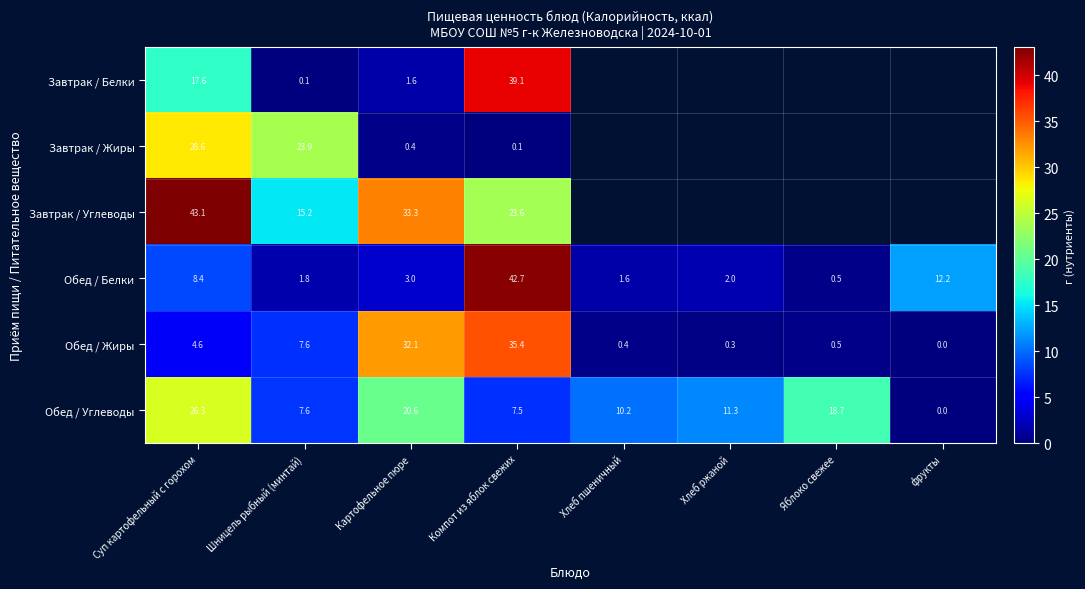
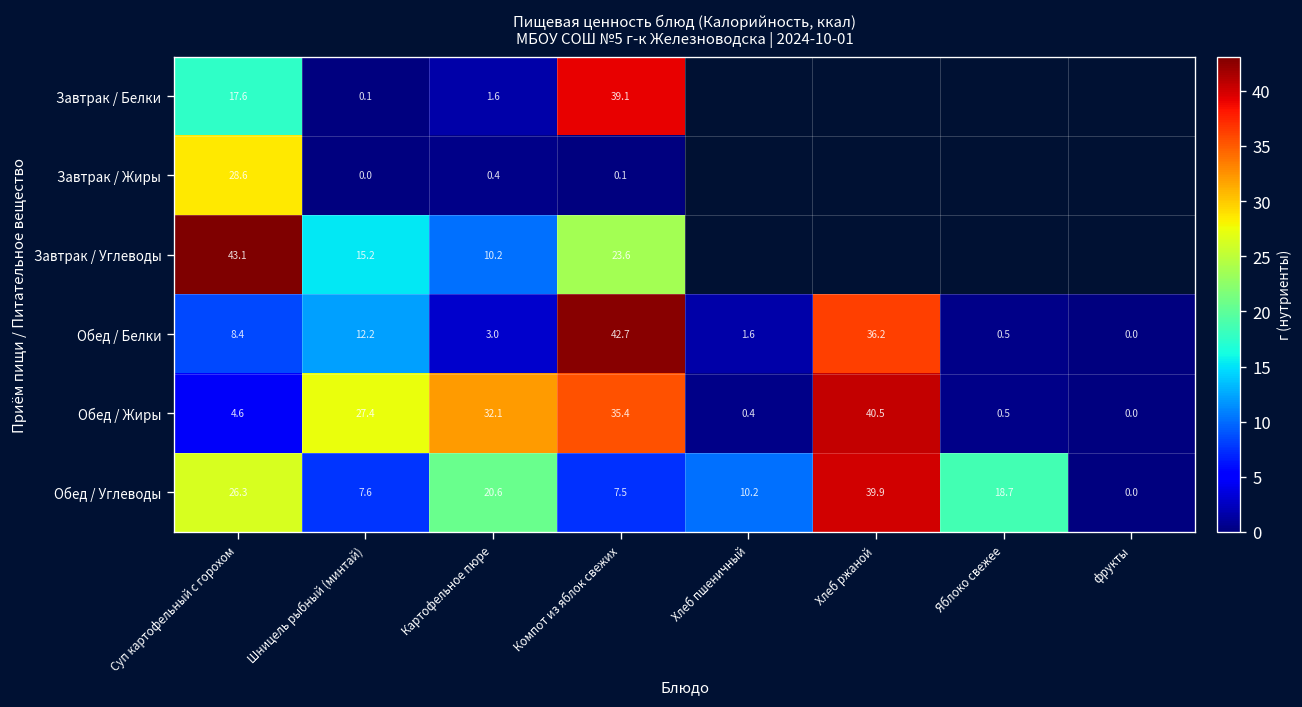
Завтрак / Жиры, Шницель рыбный (минтай): 23.9 -> 0.0
Завтрак / Углеводы, Картофельное пюре: 33.3 -> 10.2
Обед / Белки, Шницель рыбный (минтай): 1.8 -> 12.2
Обед / Белки, Хлеб ржаной: 2.0 -> 36.2
Обед / Белки, фрукты: 12.2 -> 0.0
Обед / Жиры, Шницель рыбный (минтай): 7.6 -> 27.4
Обед / Жиры, Хлеб ржаной: 0.3 -> 40.5
Обед / Углеводы, Хлеб ржаной: 11.3 -> 39.9
